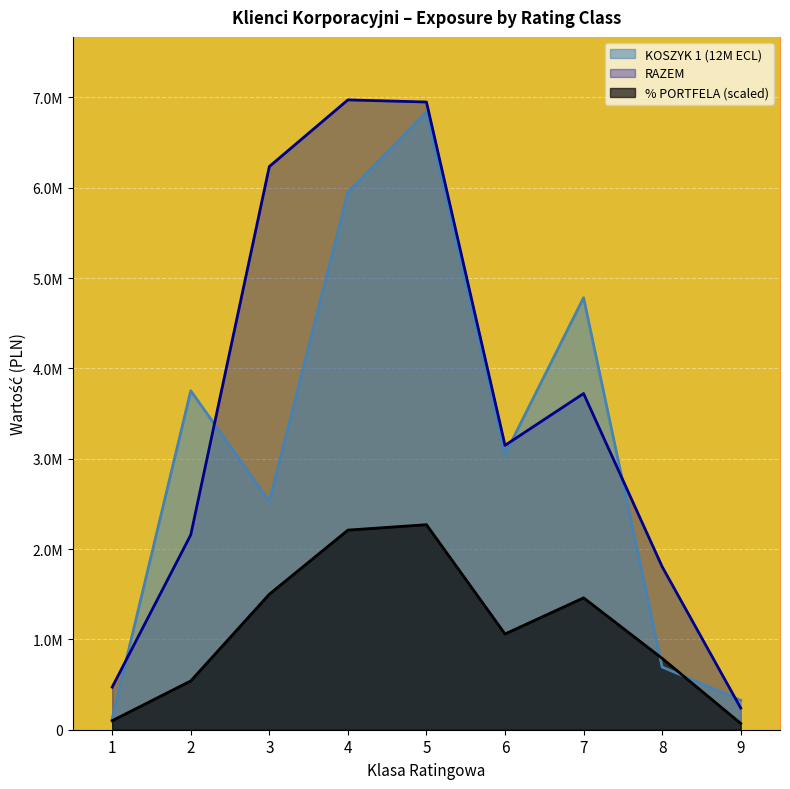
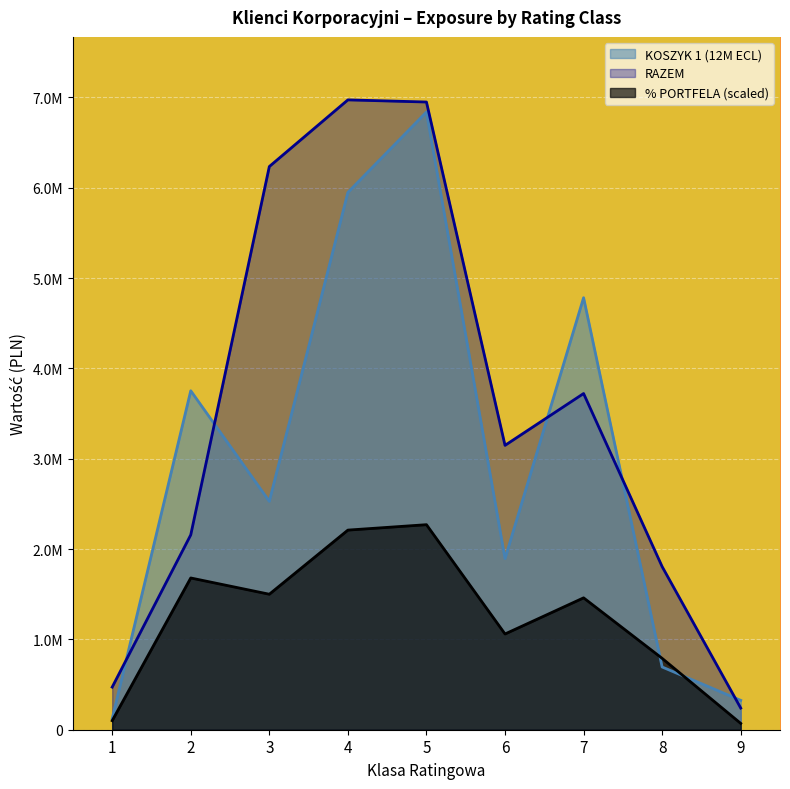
% PORTFELA (scaled), 2: 500000 -> 1700000
KOSZYK 1 (12M ECL), 6: 3000000 -> 1900000
